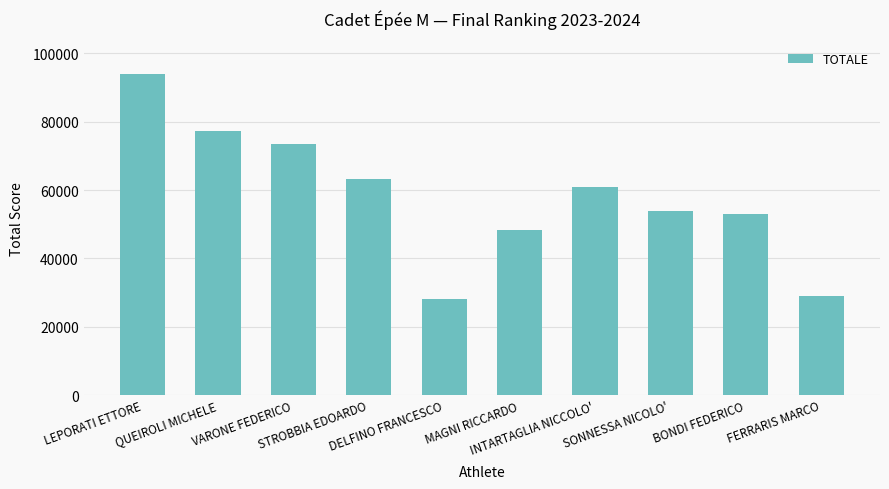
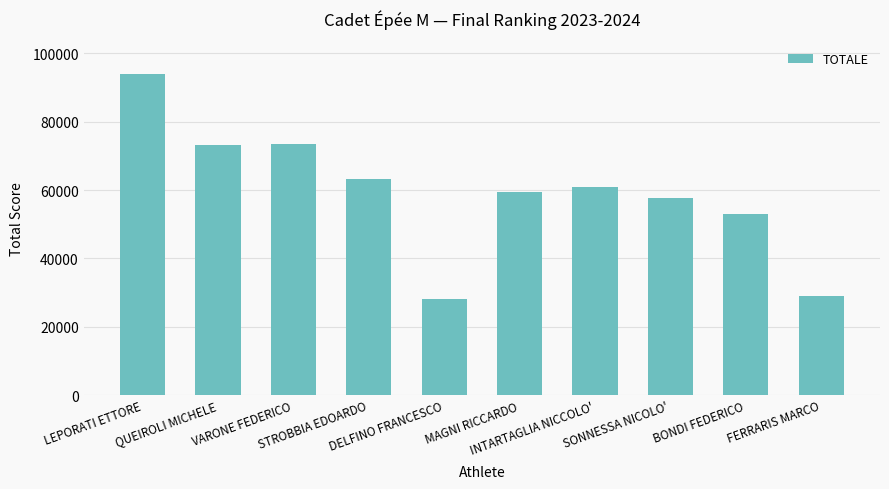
QUEIROLI MICHELE: 77000 -> 73000
MAGNI RICCARDO: 48000 -> 59000
SONNESSA NICOLO': 54000 -> 58000
